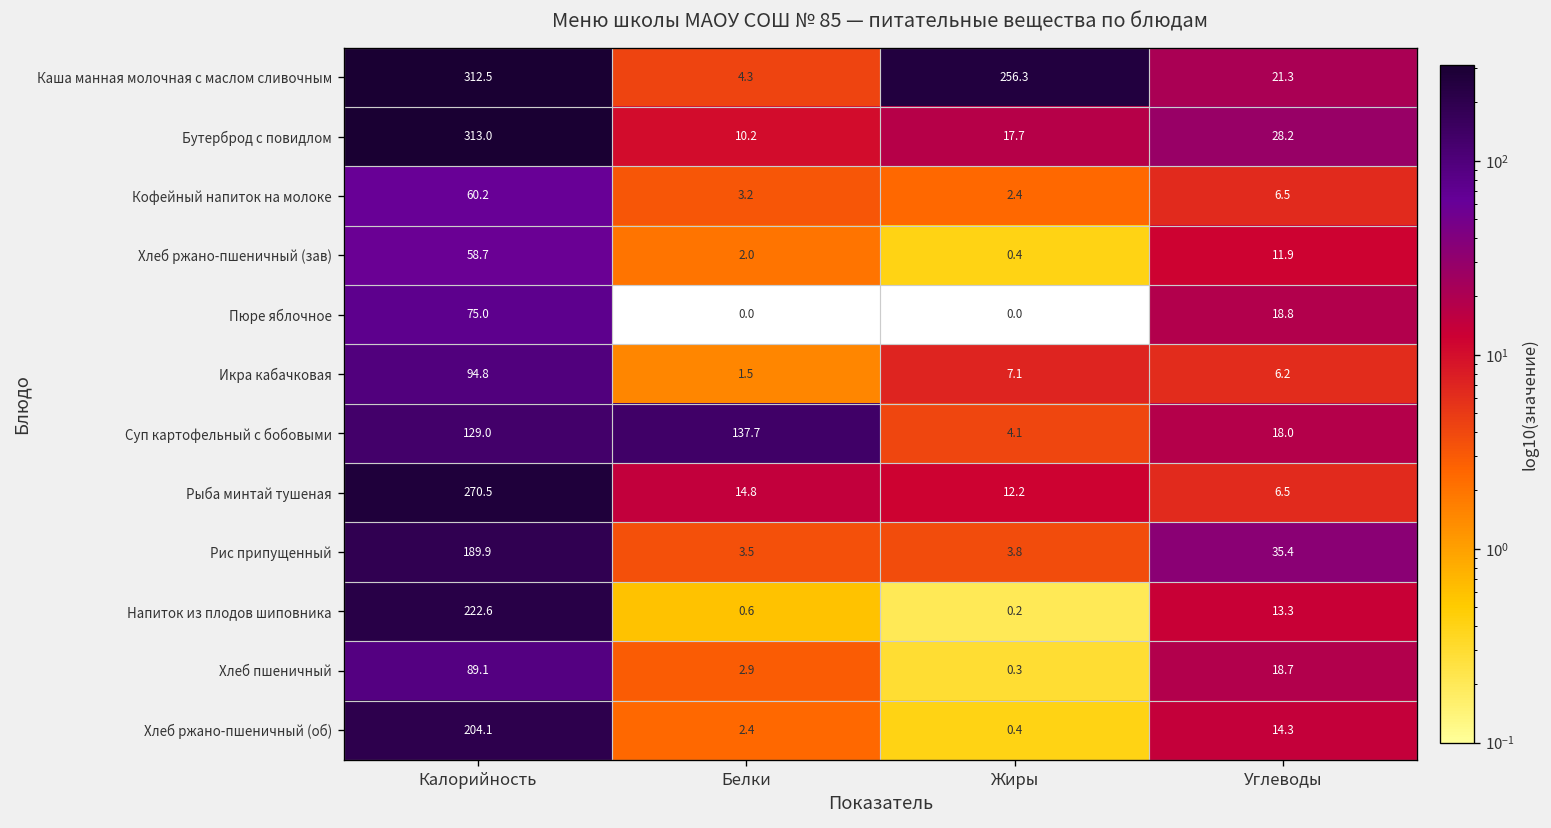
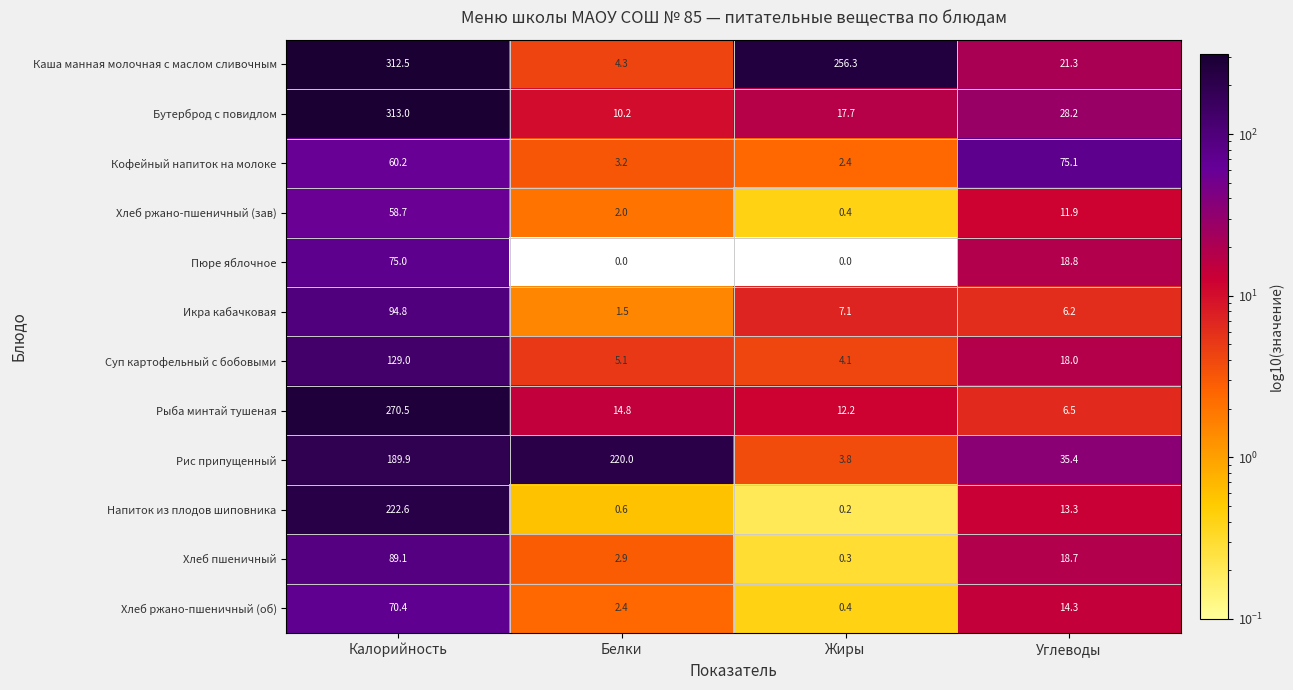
Кофейный напиток на молоке, Углеводы: 6.5 -> 75.1
Суп картофельный с бобовыми, Белки: 137.7 -> 5.1
Рис припущенный, Белки: 3.5 -> 220.0
Хлеб ржано-пшеничный (об), Калорийность: 204.1 -> 70.4
